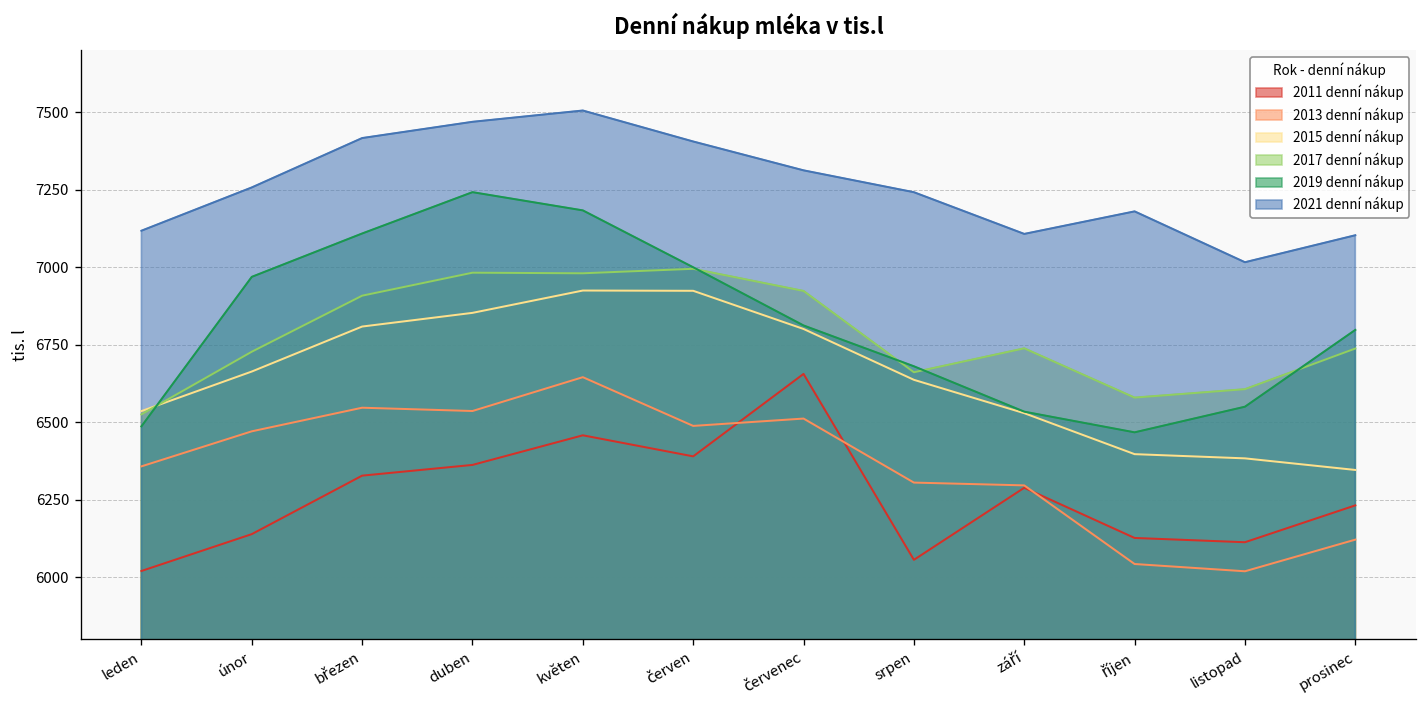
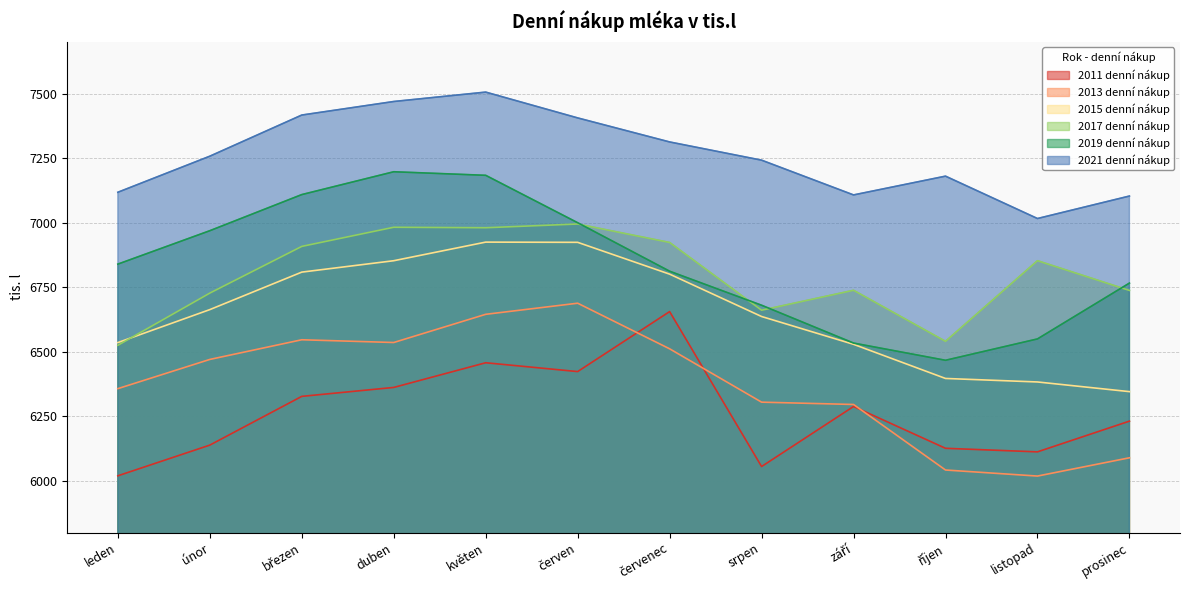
2019 denní nákup, leden: 6490 -> 6840
2019 denní nákup, duben: 7240 -> 7200
2011 denní nákup, červen: 6390 -> 6420
2013 denní nákup, červen: 6490 -> 6690
2017 denní nákup, říjen: 6580 -> 6540
2017 denní nákup, listopad: 6610 -> 6850
2013 denní nákup, prosinec: 6120 -> 6090
2019 denní nákup, prosinec: 6800 -> 6770
